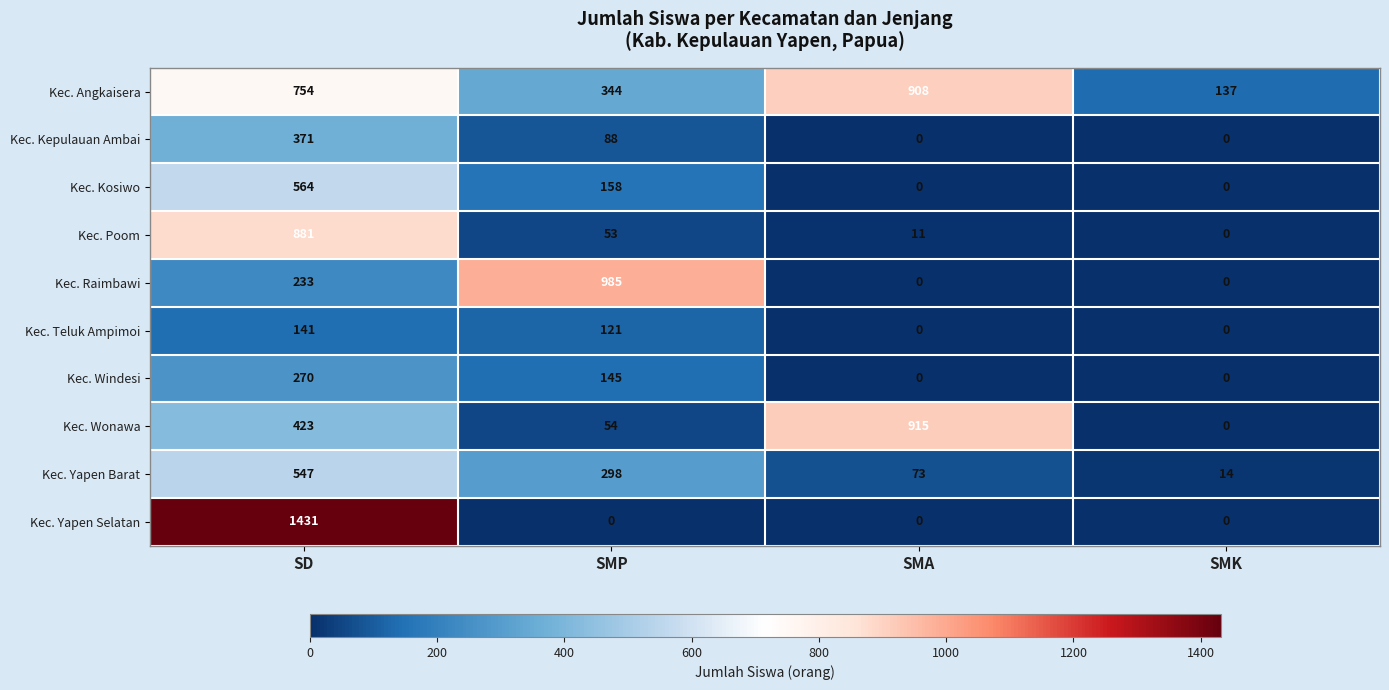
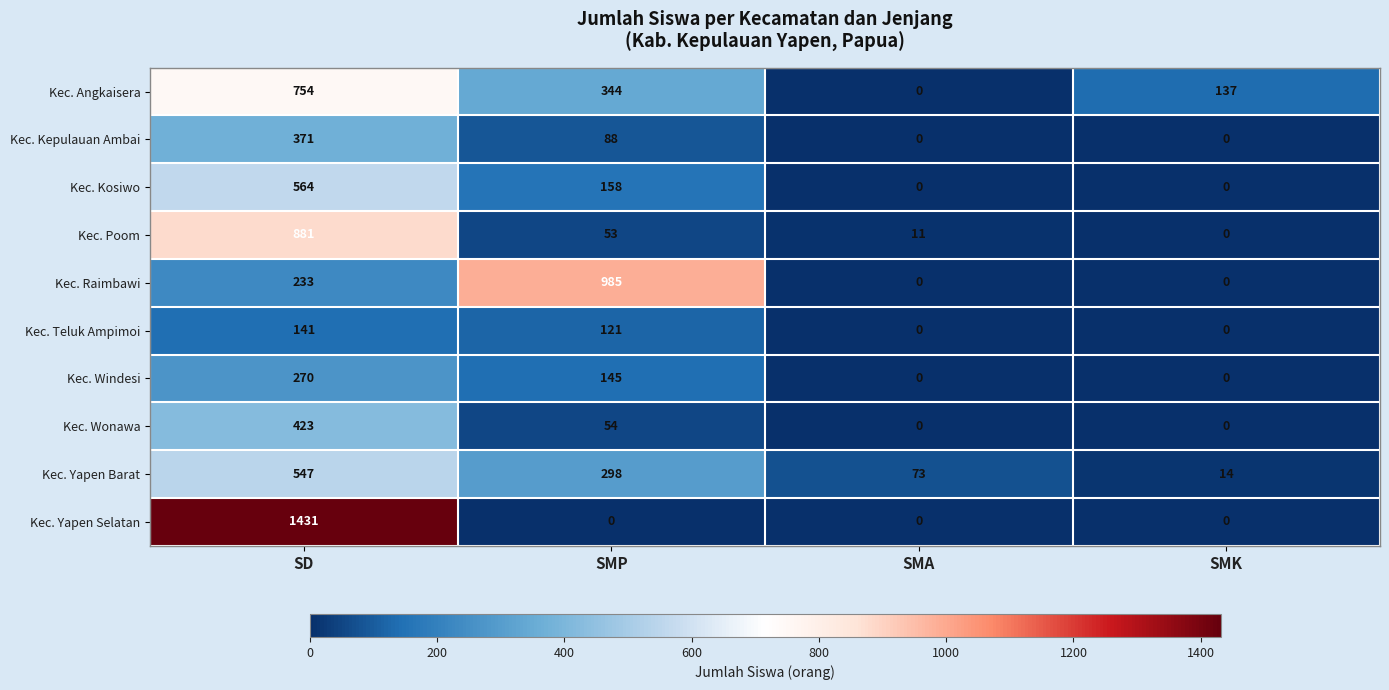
Kec. Angkaisera, SMA: 908 -> 0
Kec. Wonawa, SMA: 915 -> 0
